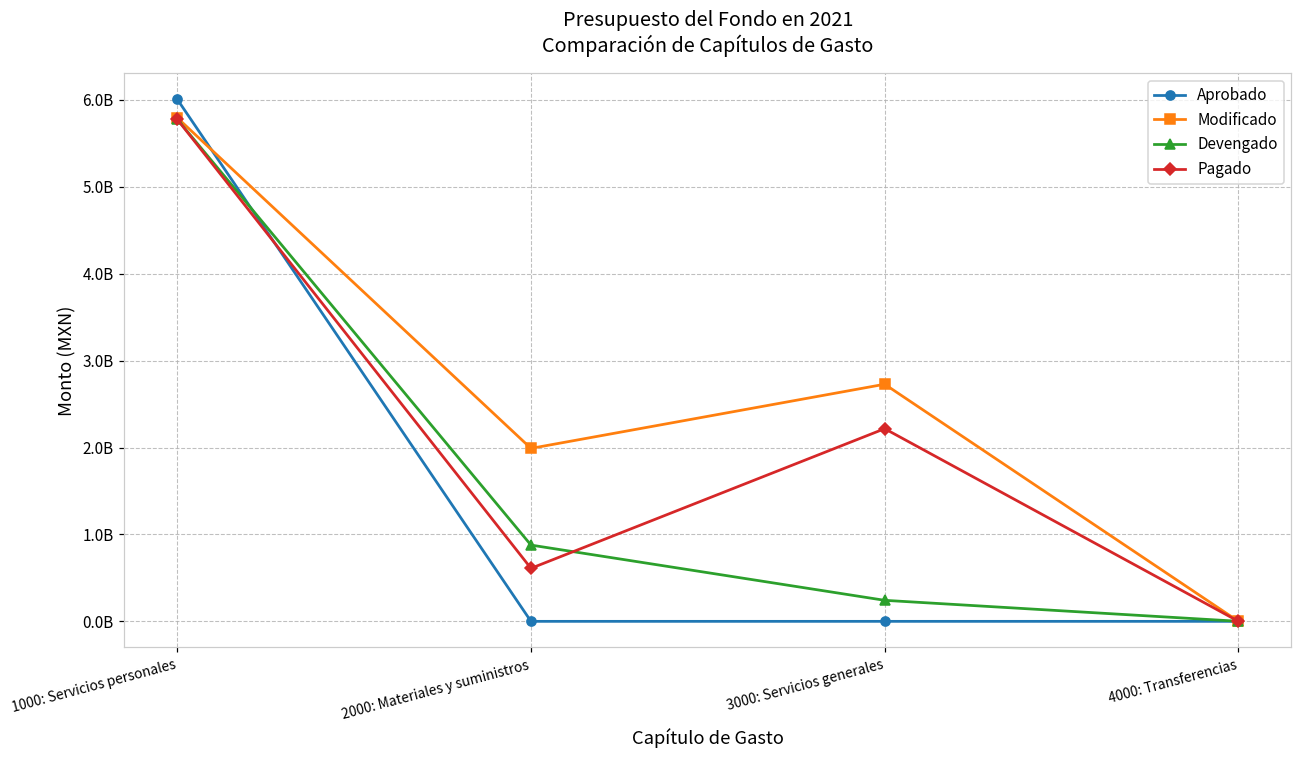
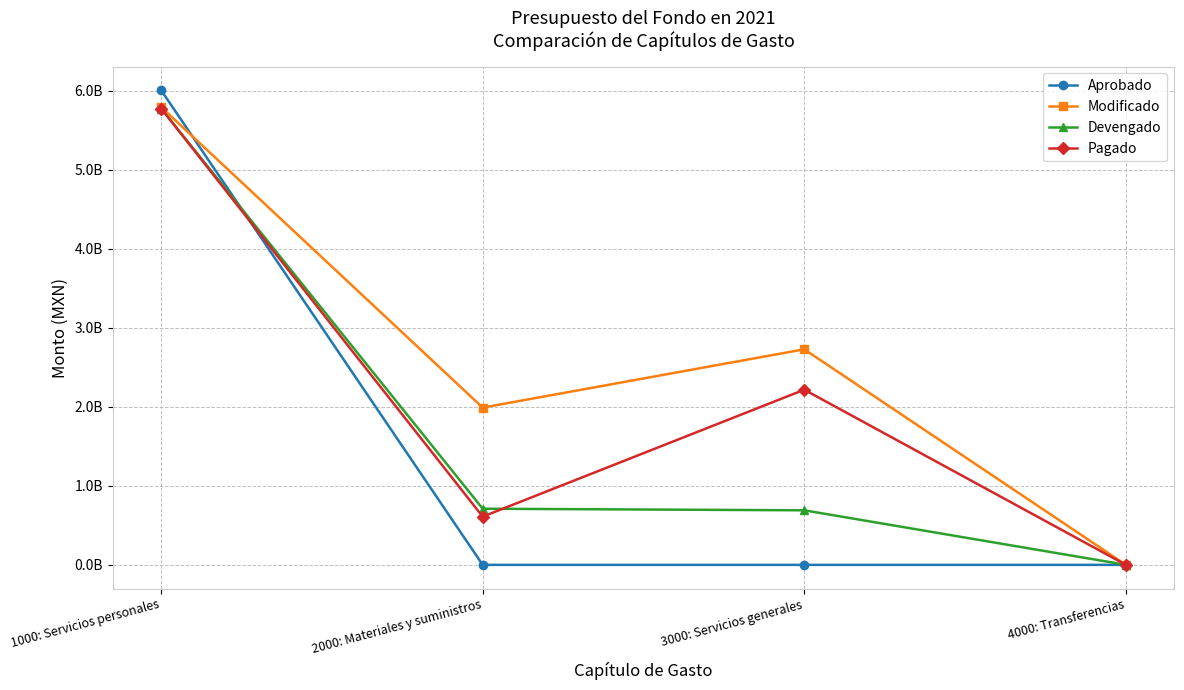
Devengado, 2000: Materiales y suministros: 900000000 -> 700000000
Devengado, 3000: Servicios generales: 200000000 -> 700000000
